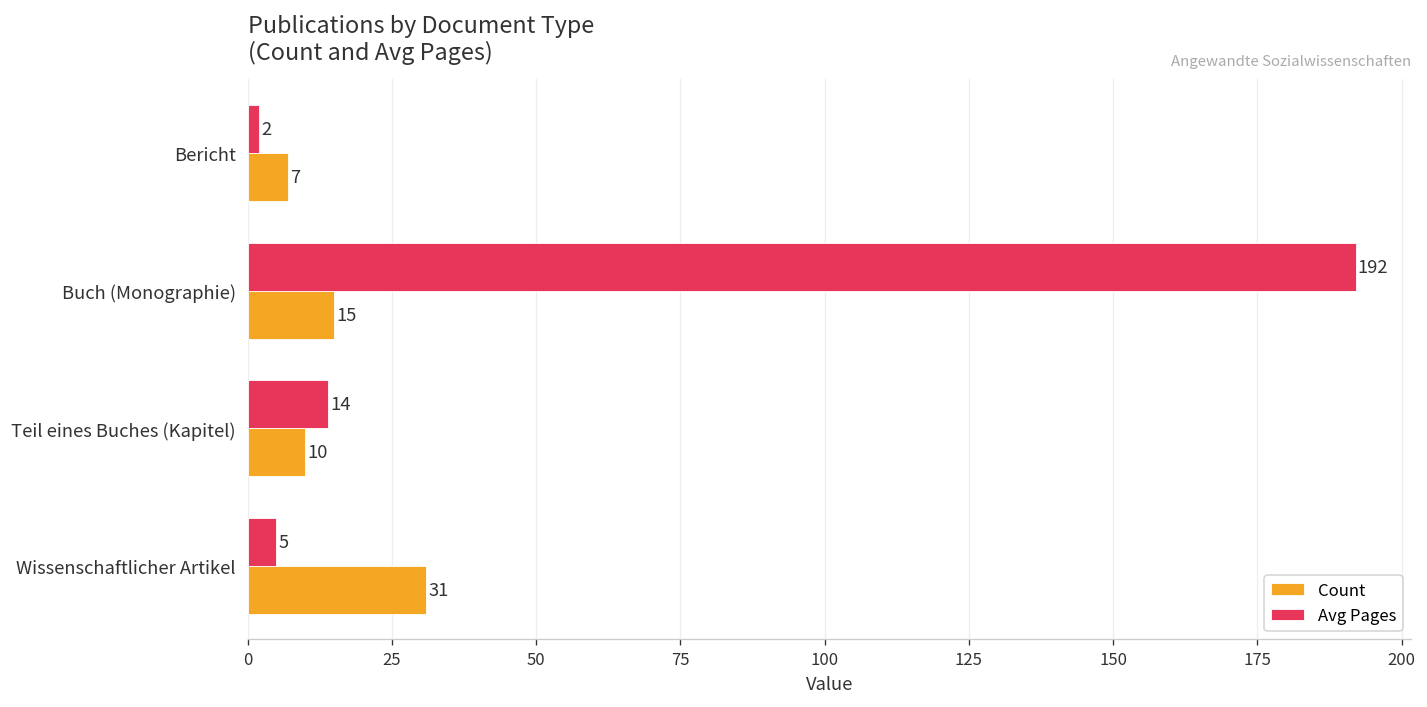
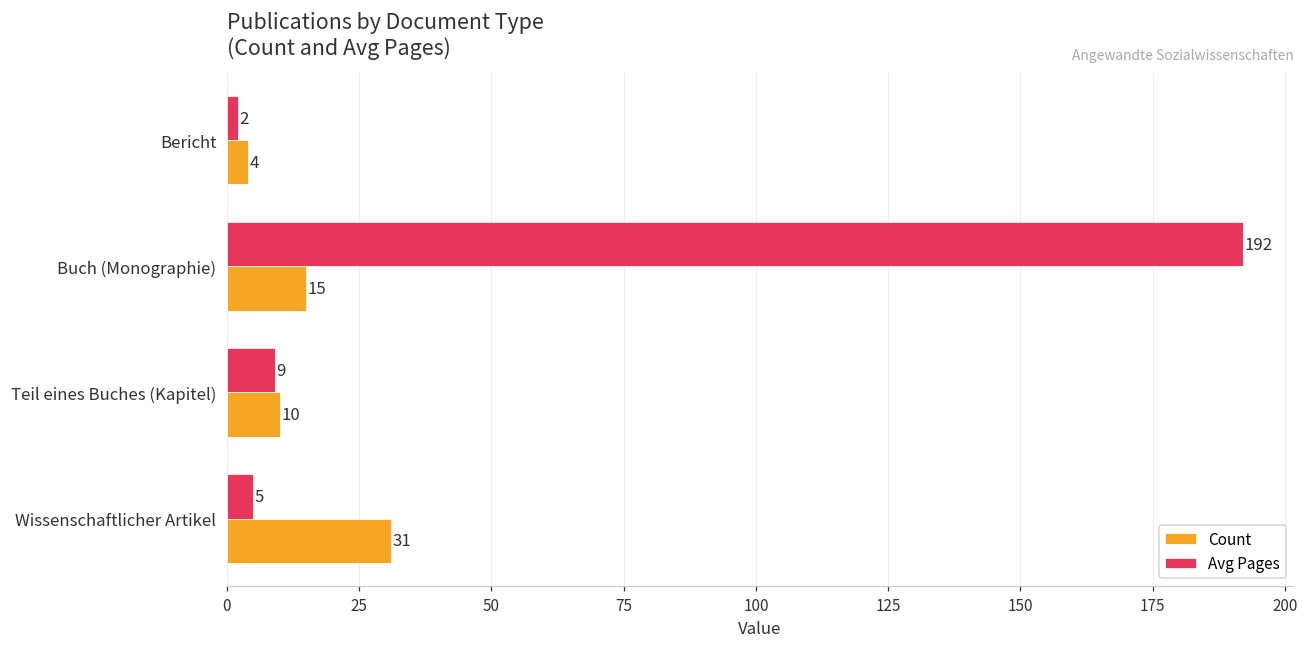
Count, Bericht: 7 -> 4
Avg Pages, Teil eines Buches (Kapitel): 14 -> 9
